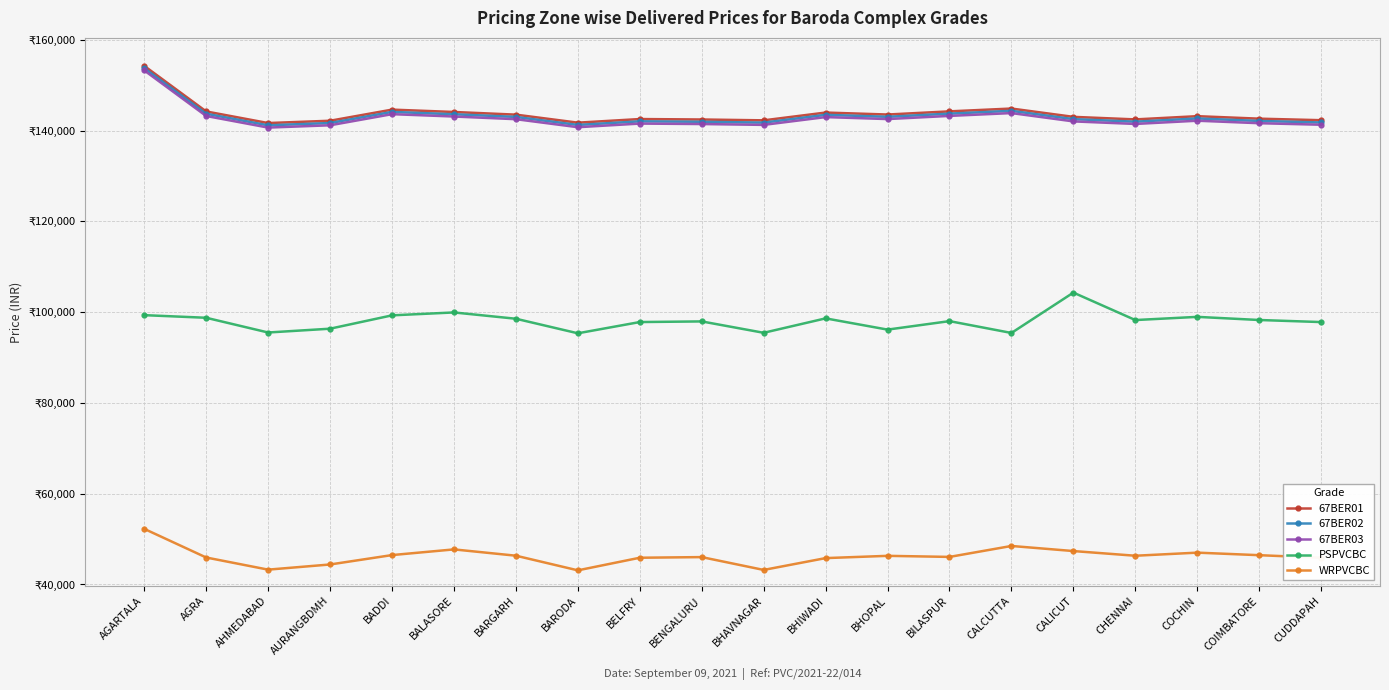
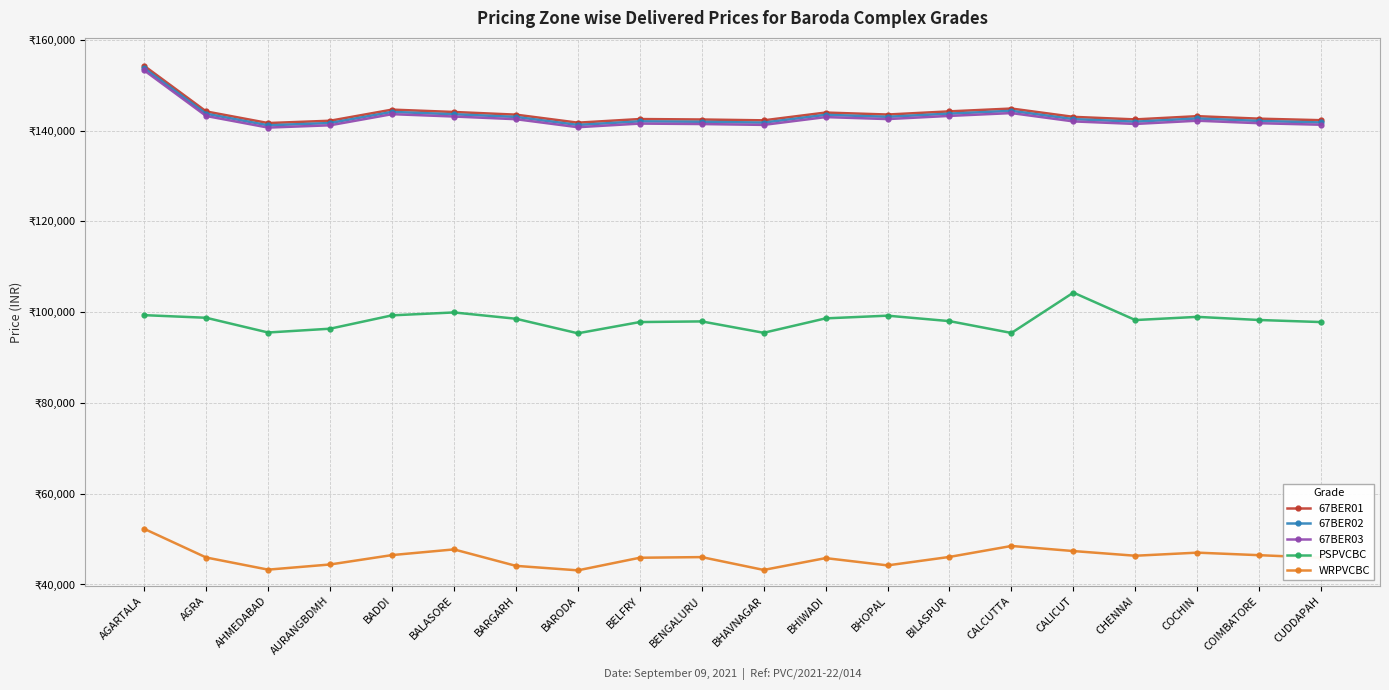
WRPVCBC, BARGARH: ₹46,000 -> ₹44,000
PSPVCBC, BHOPAL: ₹96,000 -> ₹99,000
WRPVCBC, BHOPAL: ₹46,000 -> ₹44,000
